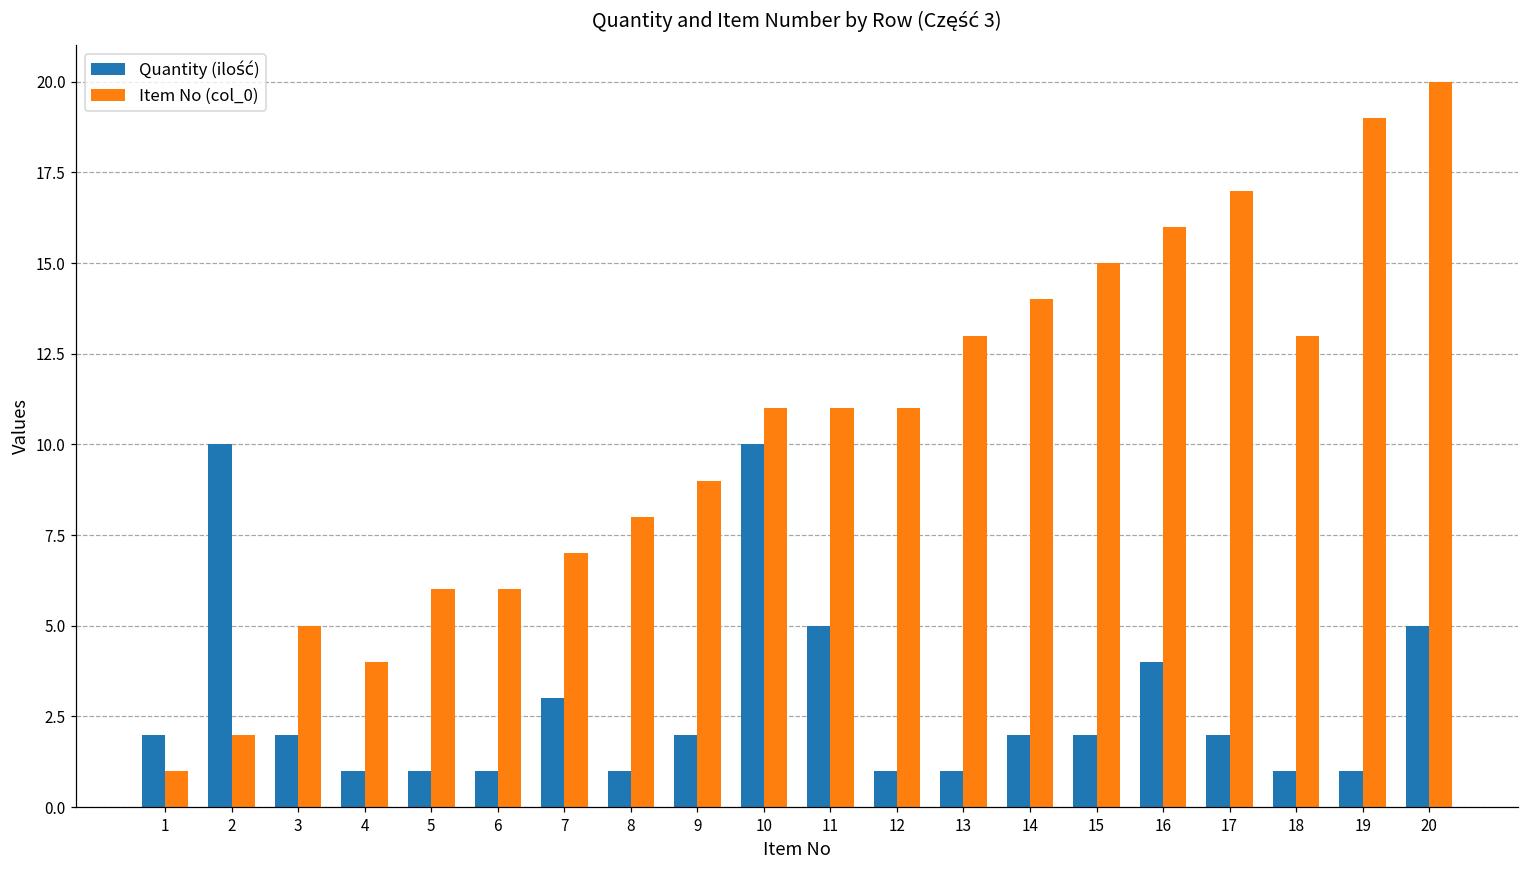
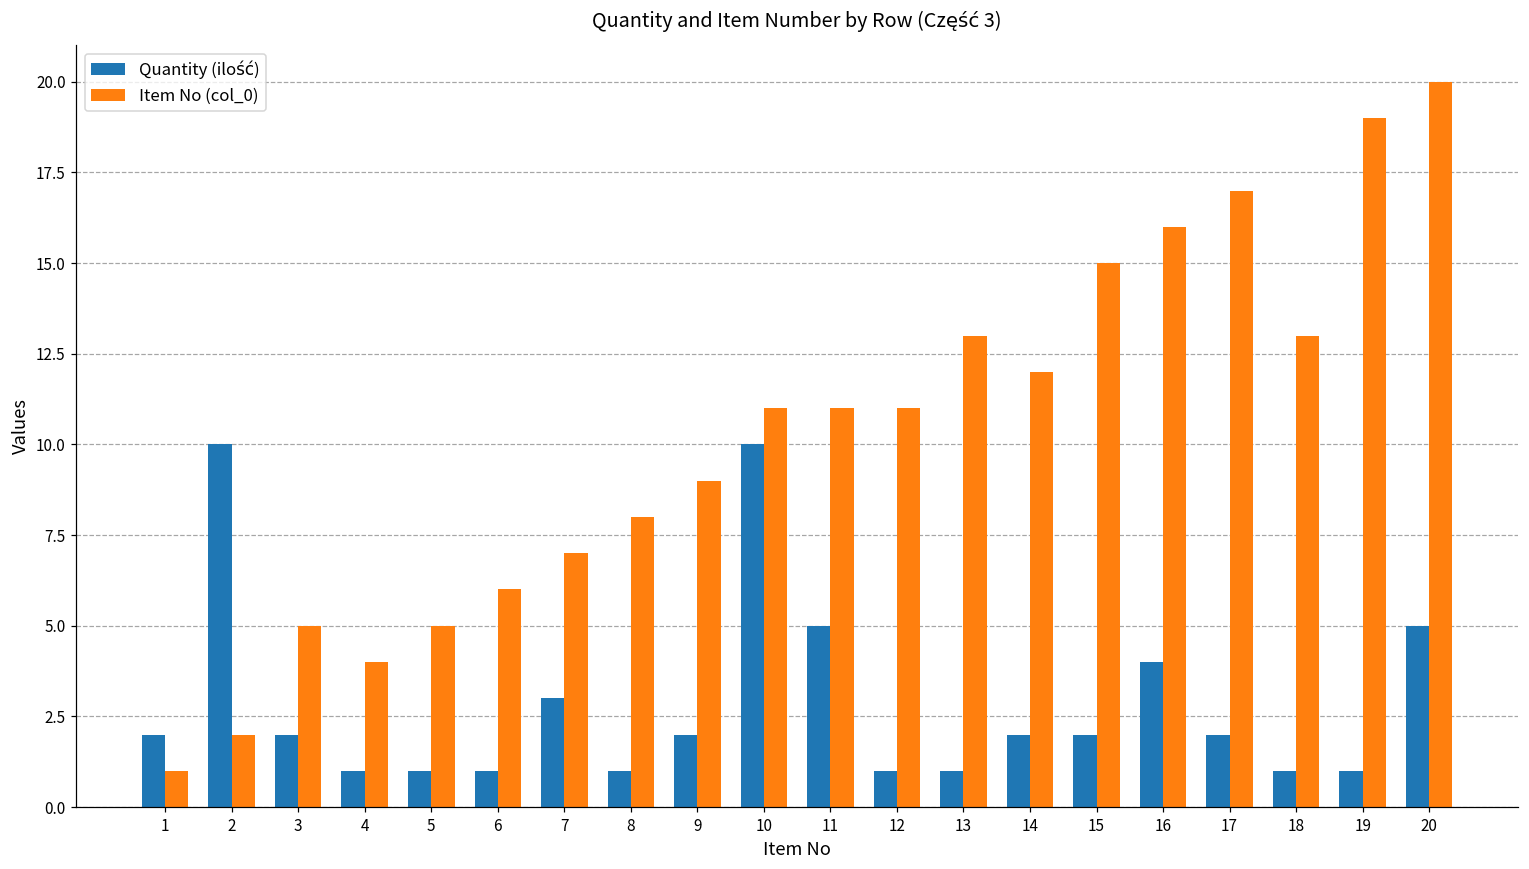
Item No (col_0), 5: 6 -> 5
Item No (col_0), 14: 14 -> 12
